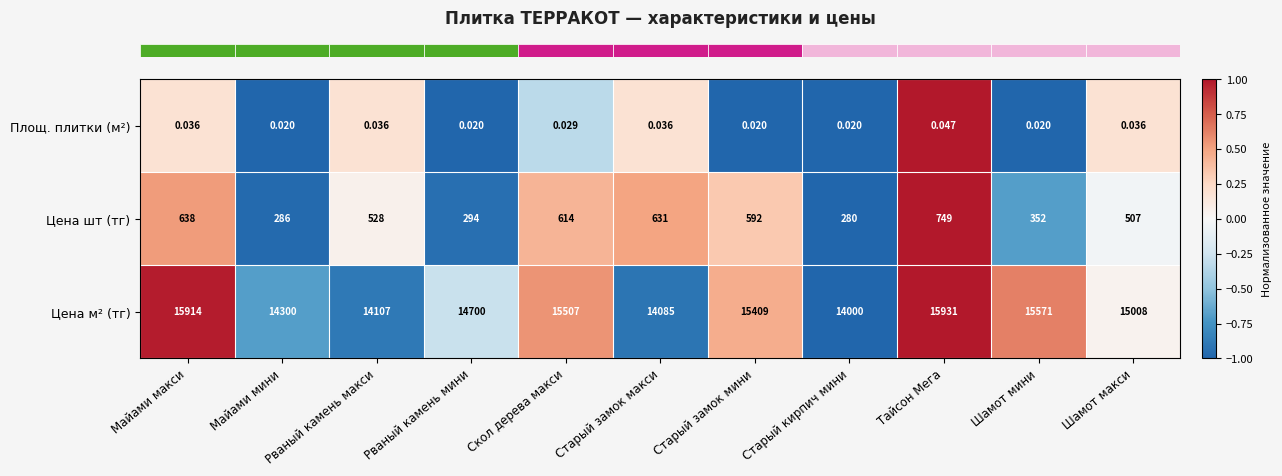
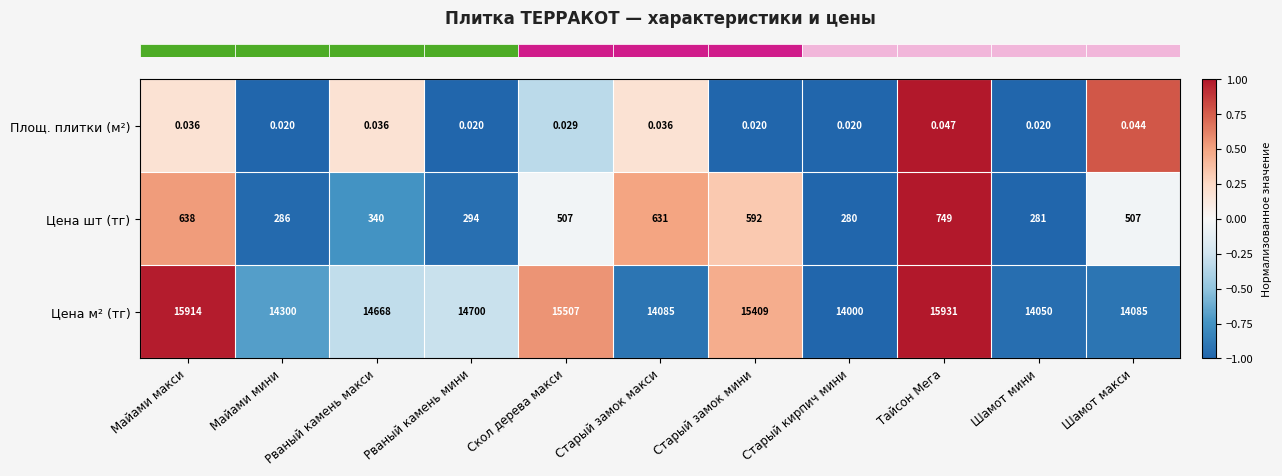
Площ. плитки (м²), Шамот макси: 0.036 -> 0.044
Цена шт (тг), Рваный камень макси: 528 -> 340
Цена шт (тг), Скол дерева макси: 614 -> 507
Цена шт (тг), Шамот мини: 352 -> 281
Цена м² (тг), Рваный камень макси: 14107 -> 14668
Цена м² (тг), Шамот мини: 15571 -> 14050
Цена м² (тг), Шамот макси: 15008 -> 14085
